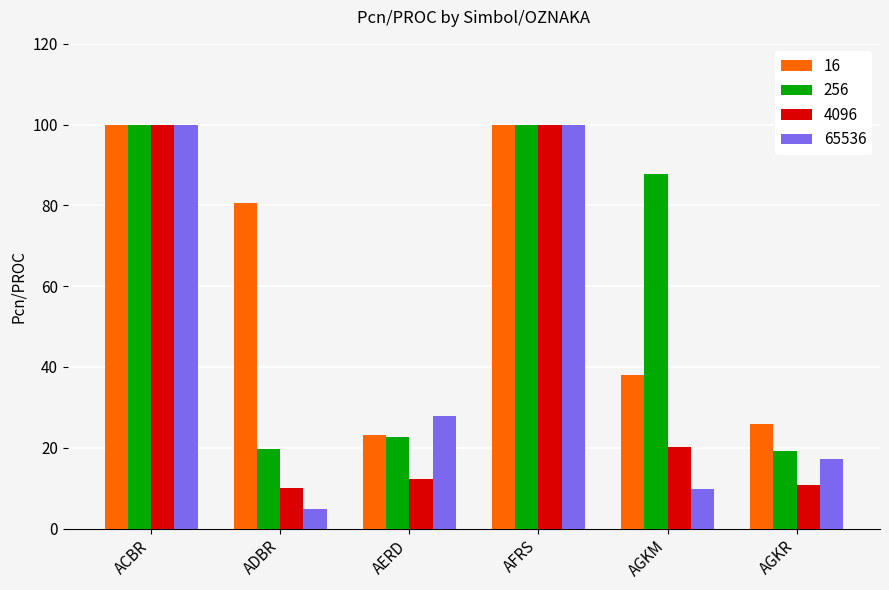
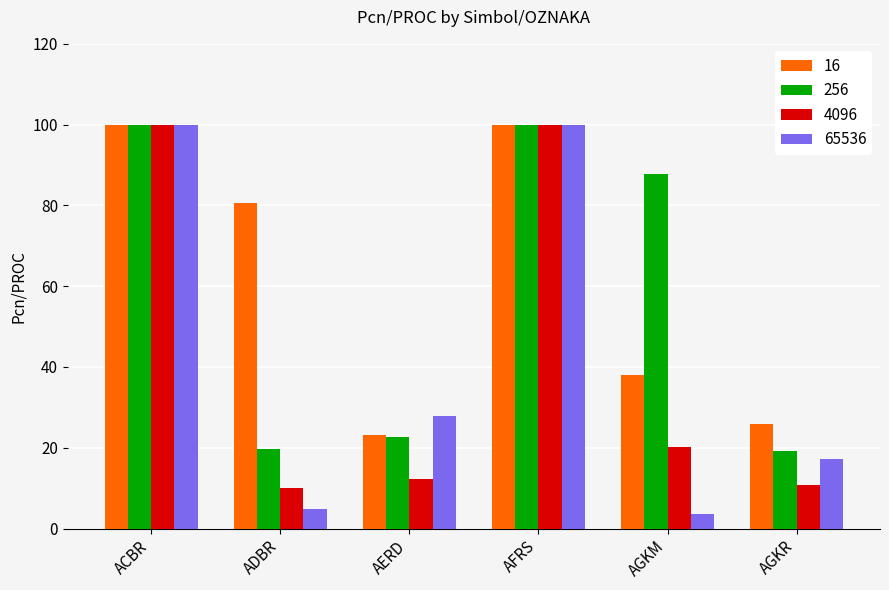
65536, AGKM: 10 -> 4
